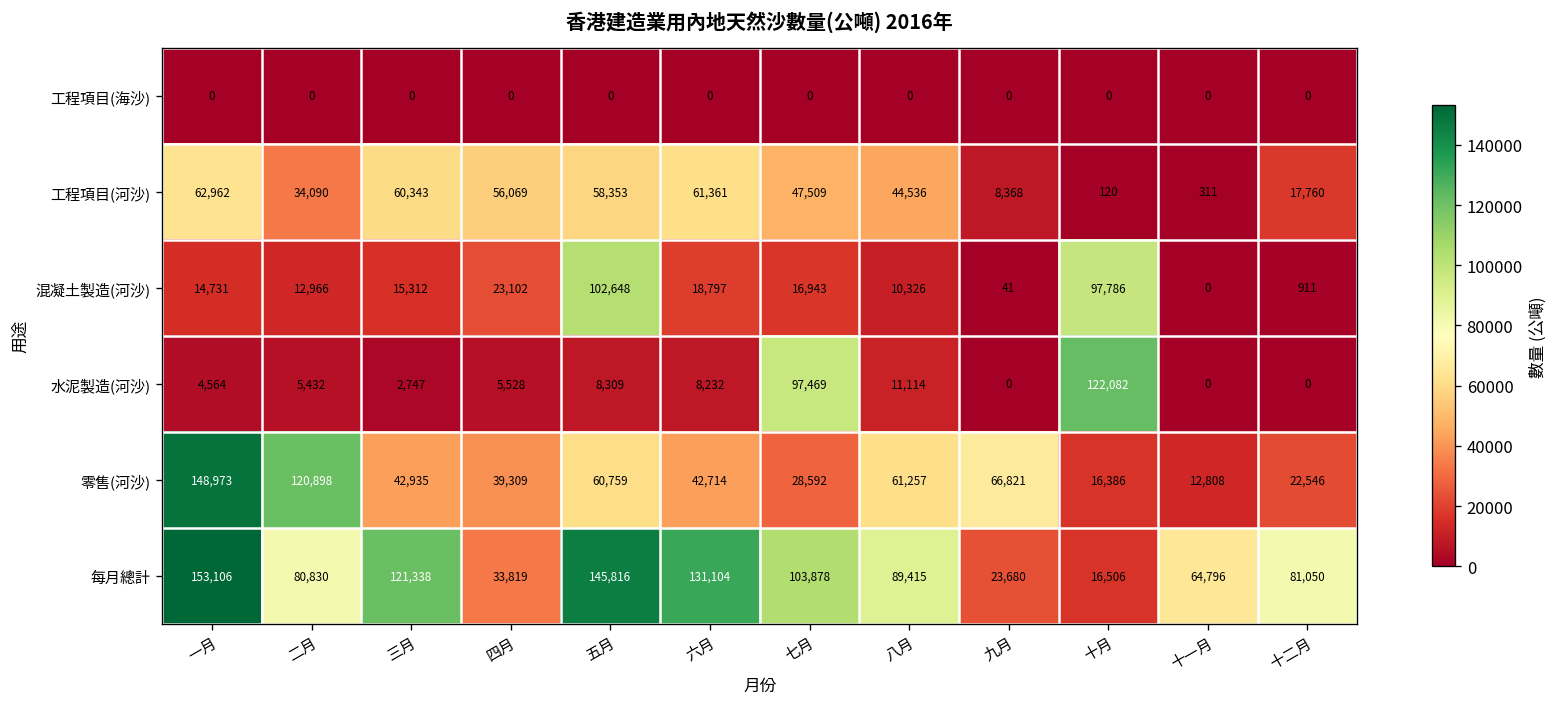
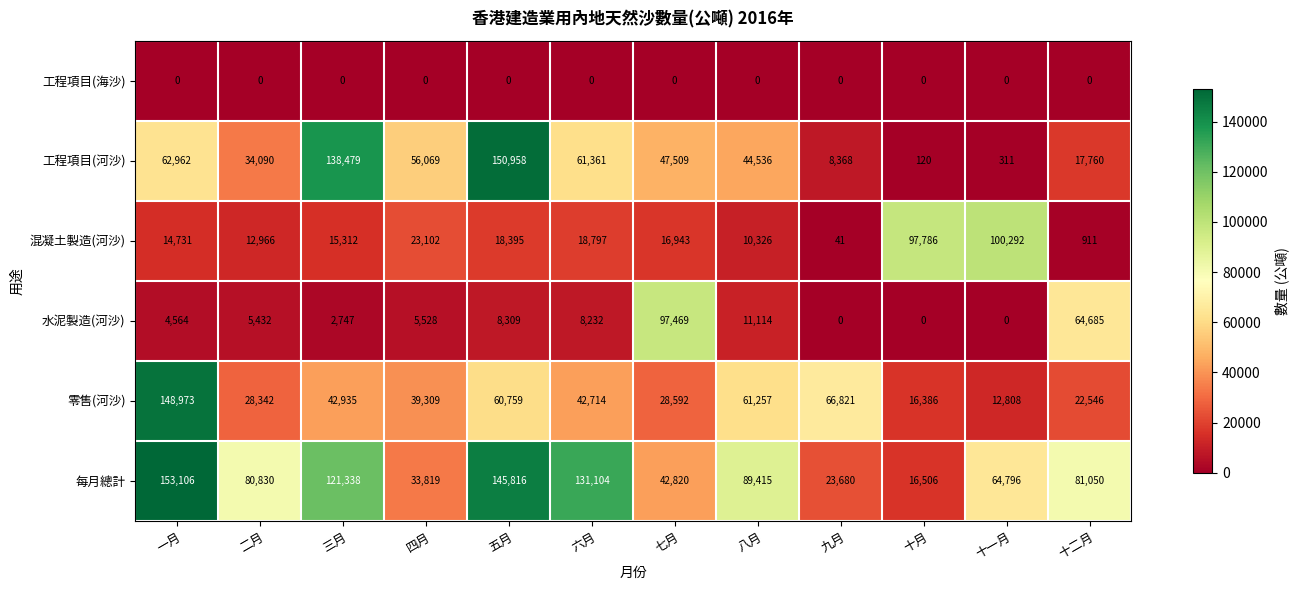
工程項目(河沙), 三月: 60,343 -> 138,479
工程項目(河沙), 五月: 58,353 -> 150,958
混凝土製造(河沙), 五月: 102,648 -> 18,395
混凝土製造(河沙), 十一月: 0 -> 100,292
水泥製造(河沙), 十月: 122,082 -> 0
水泥製造(河沙), 十二月: 0 -> 64,685
零售(河沙), 二月: 120,898 -> 28,342
每月總計, 七月: 103,878 -> 42,820
